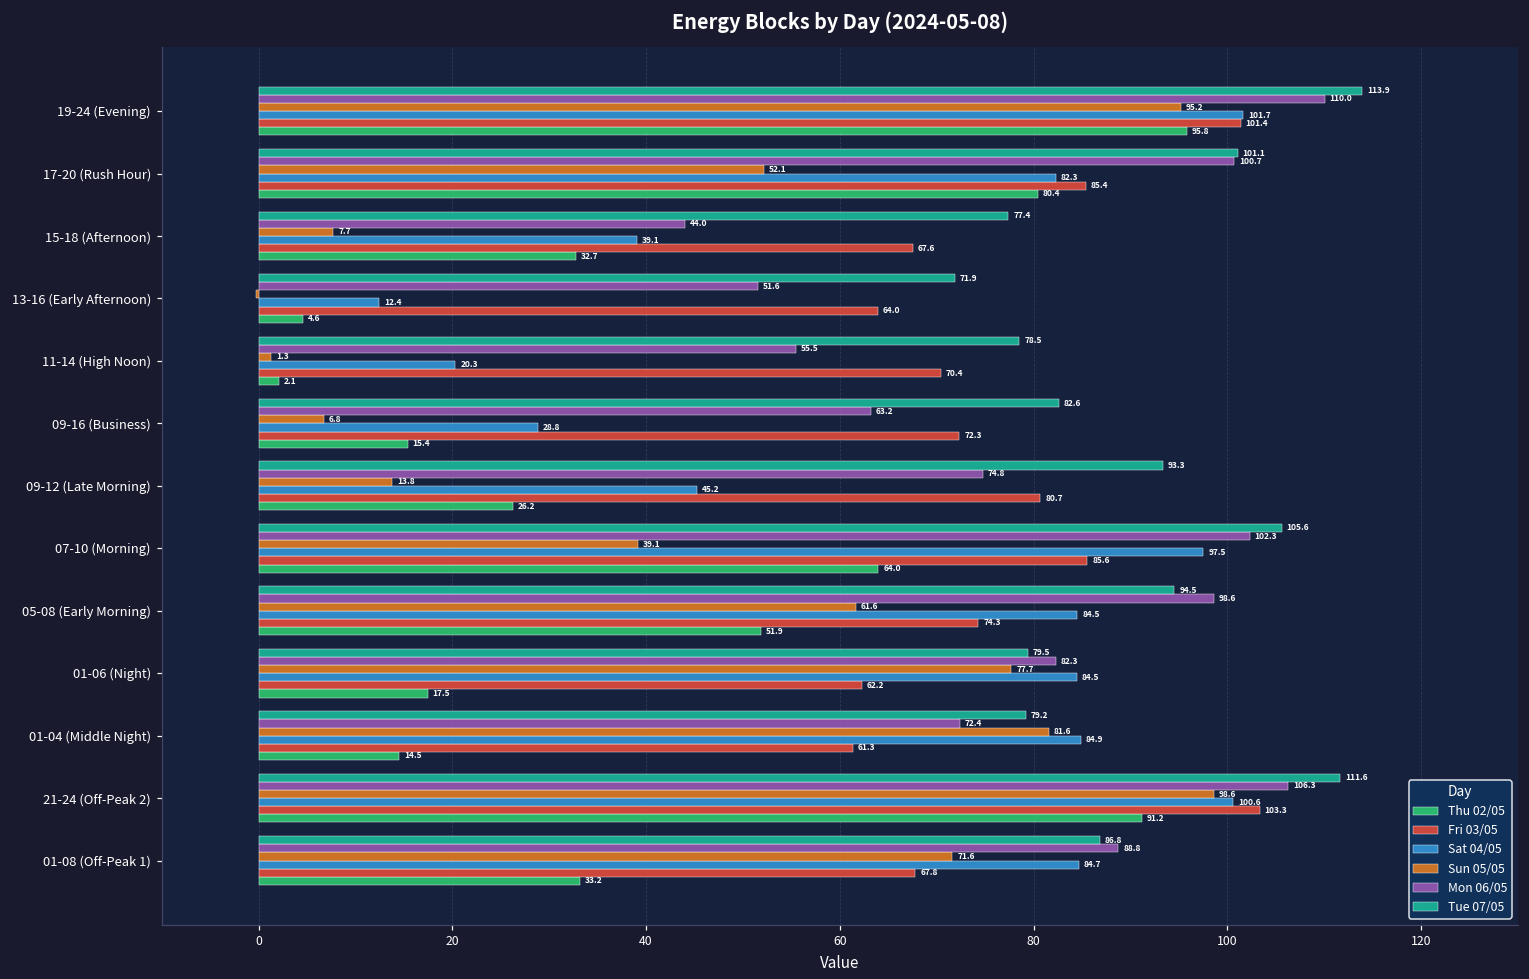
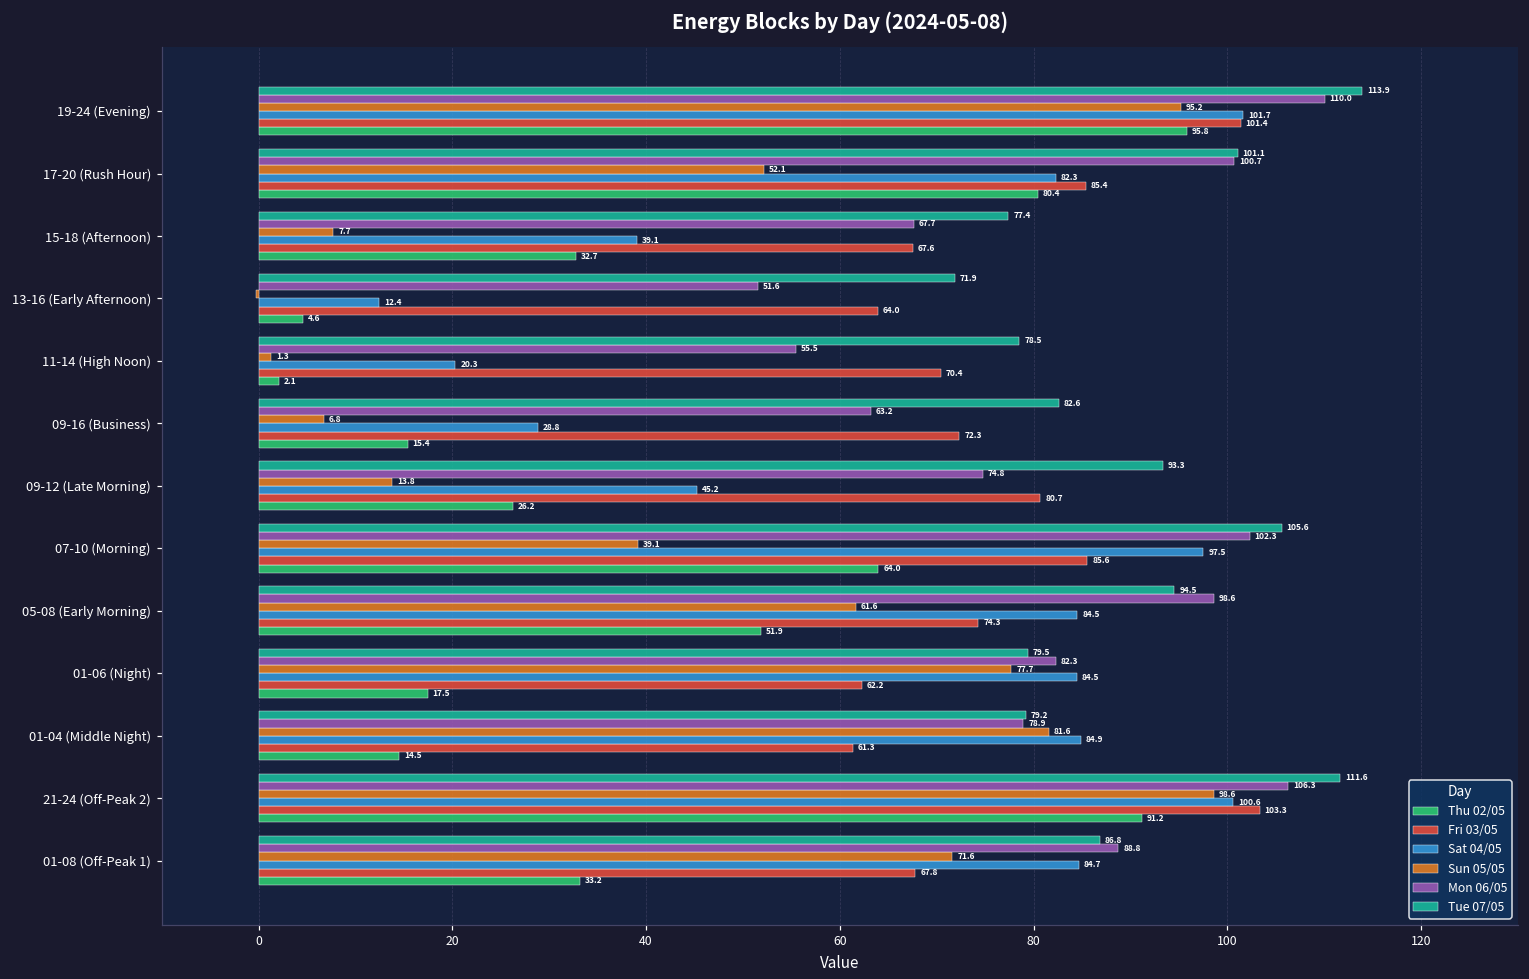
Mon 06/05, 15-18 (Afternoon): 44.0 -> 67.7
Mon 06/05, 01-04 (Middle Night): 72.4 -> 78.9
